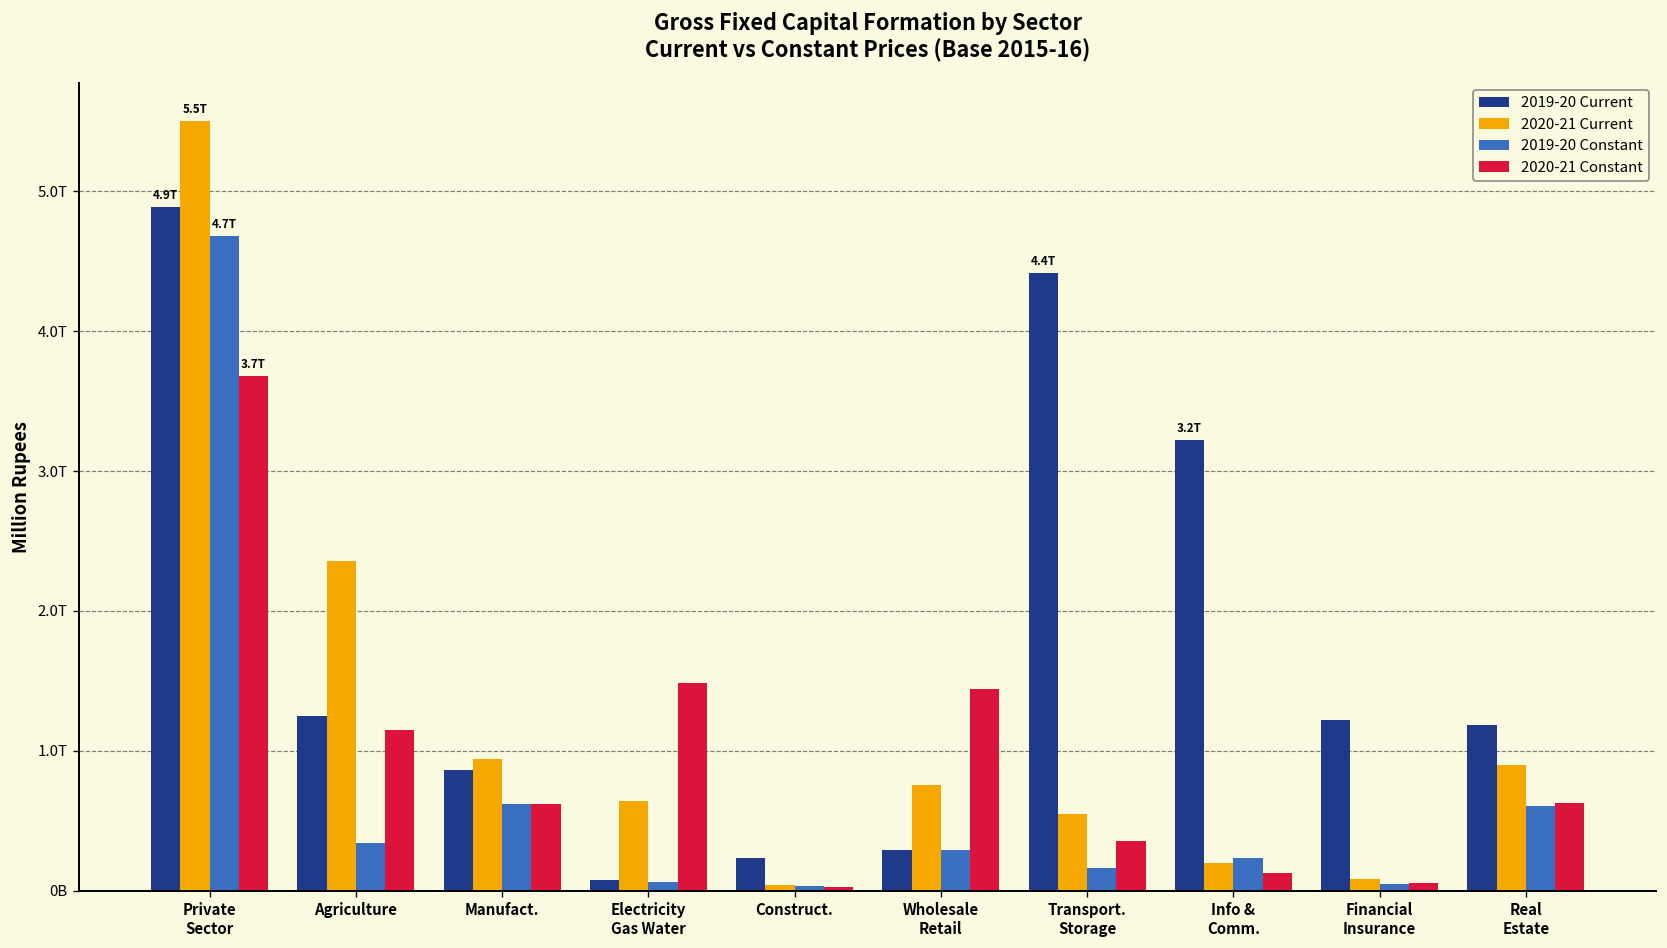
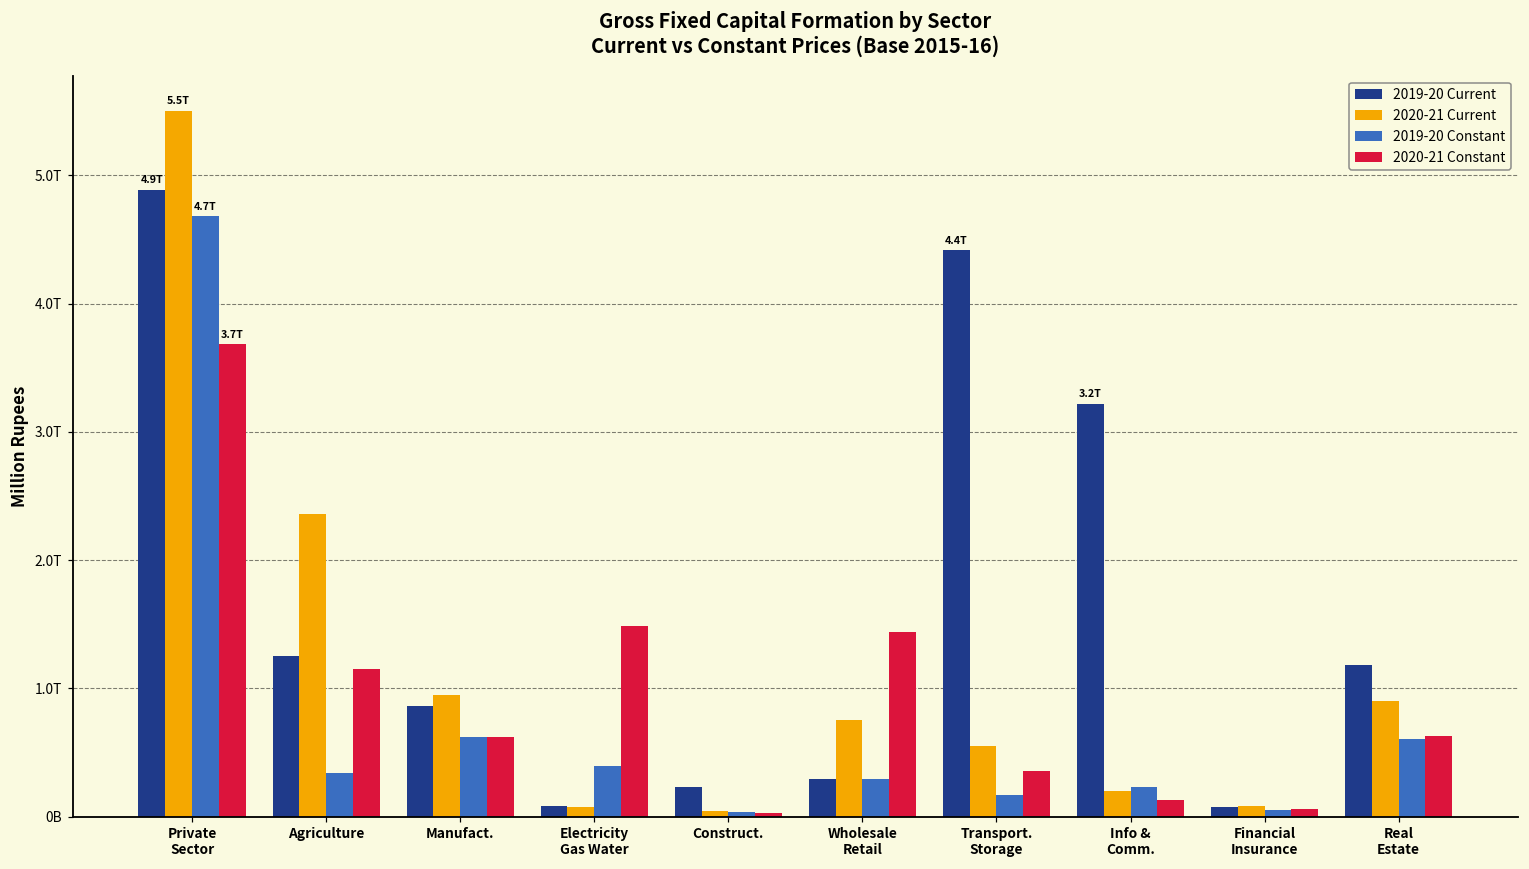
2020-21 Current, Electricity Gas Water: 0.64T -> 0.07T
2019-20 Constant, Electricity Gas Water: 0.06T -> 0.39T
2019-20 Current, Financial Insurance: 1.22T -> 0.07T
